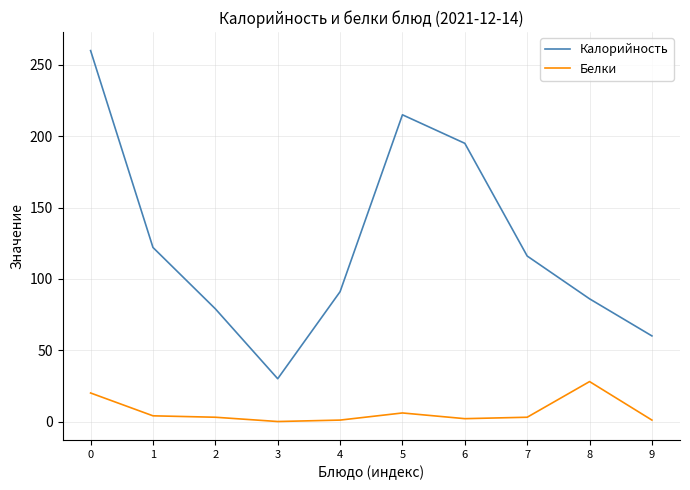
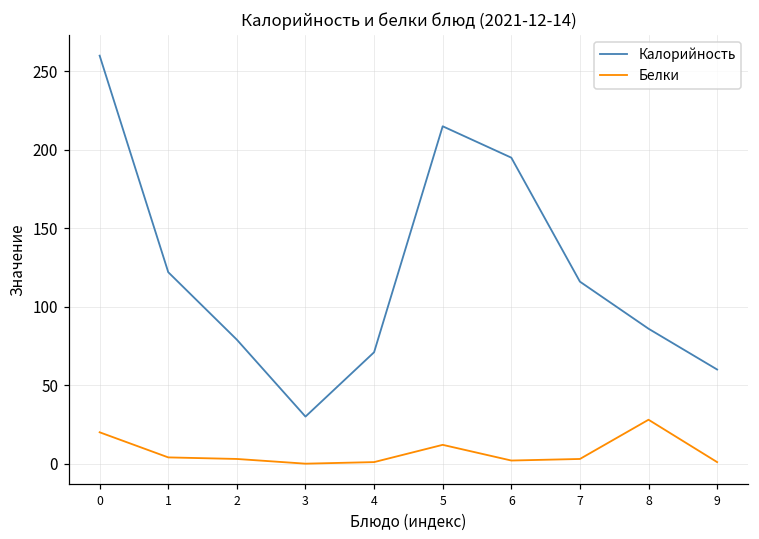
Калорийность, 4: 91 -> 71
Белки, 5: 6 -> 12
